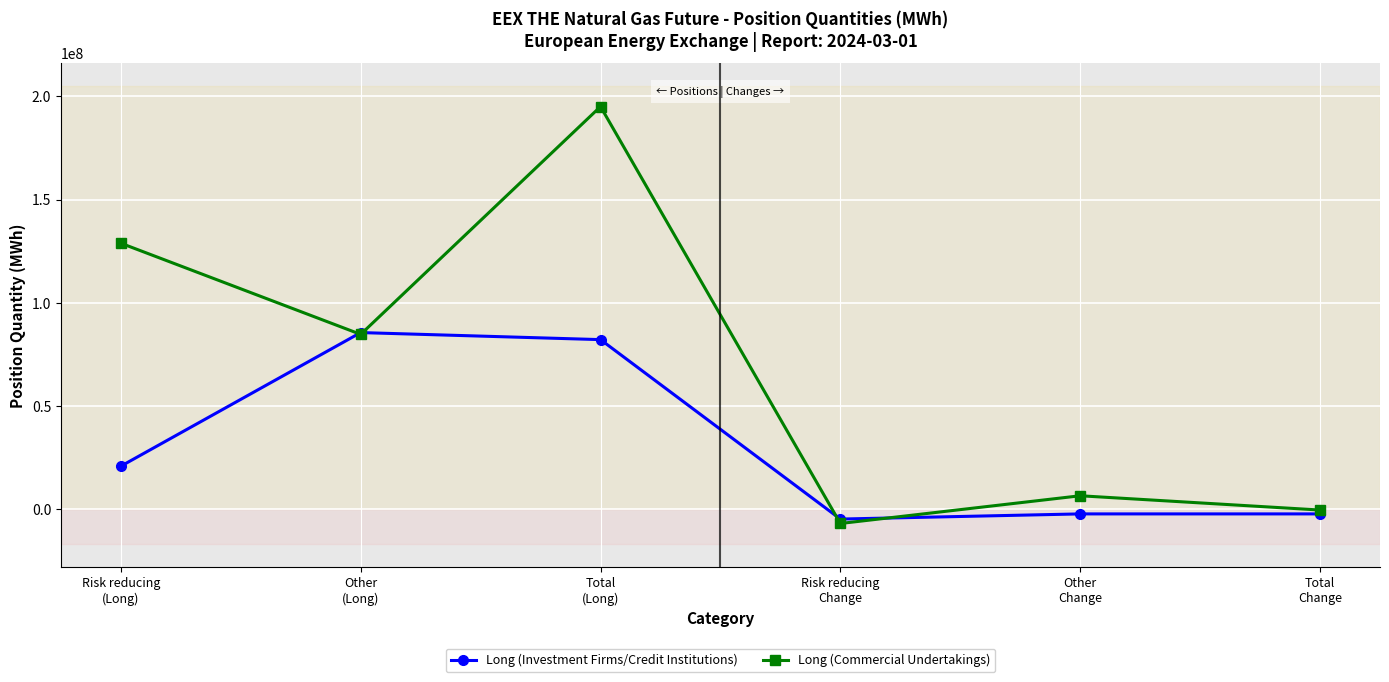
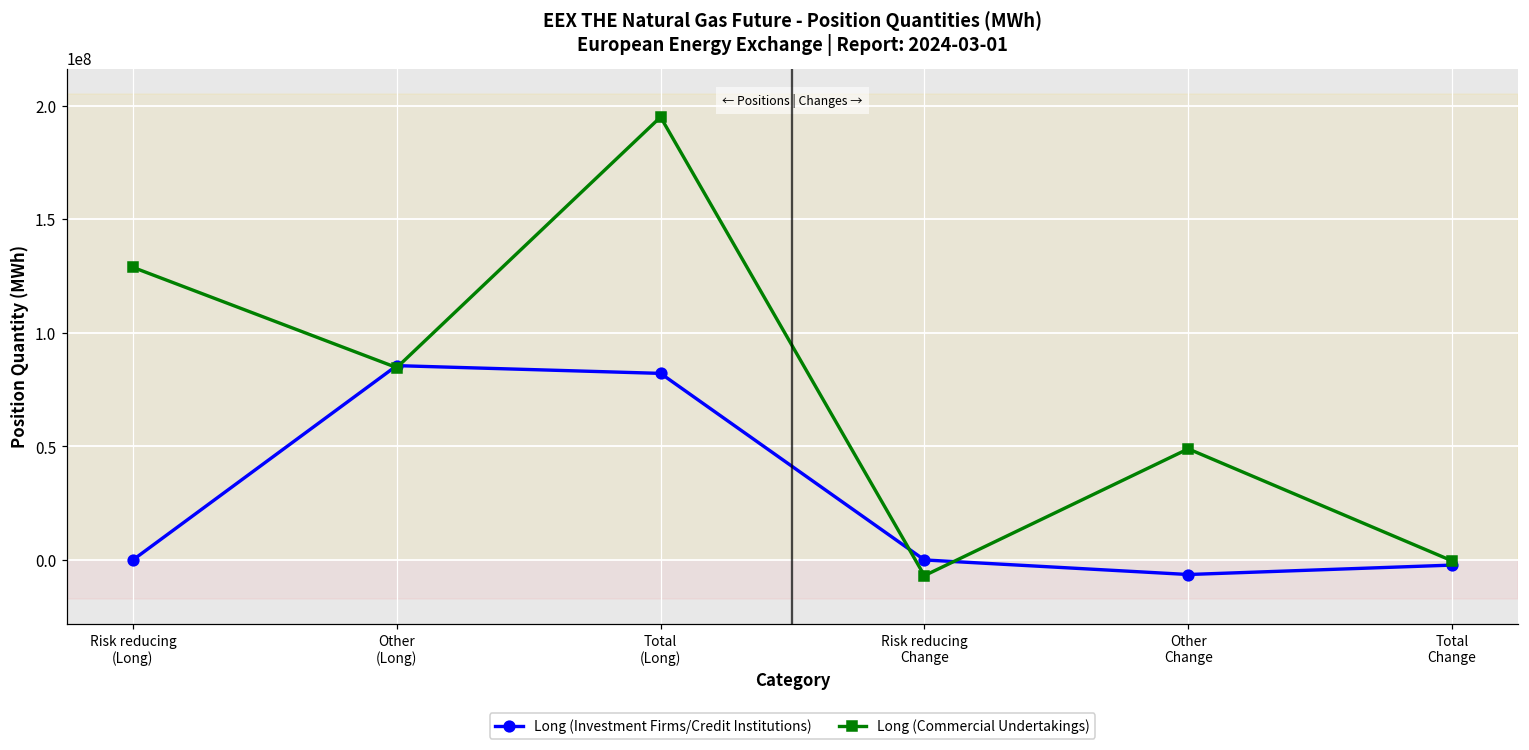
Long (Investment Firms/Credit Institutions), Risk reducing (Long): 21000000 -> 0
Long (Investment Firms/Credit Institutions), Risk reducing Change: -5000000 -> 0
Long (Investment Firms/Credit Institutions), Other Change: -2000000 -> -6000000
Long (Commercial Undertakings), Other Change: 7000000 -> 49000000
